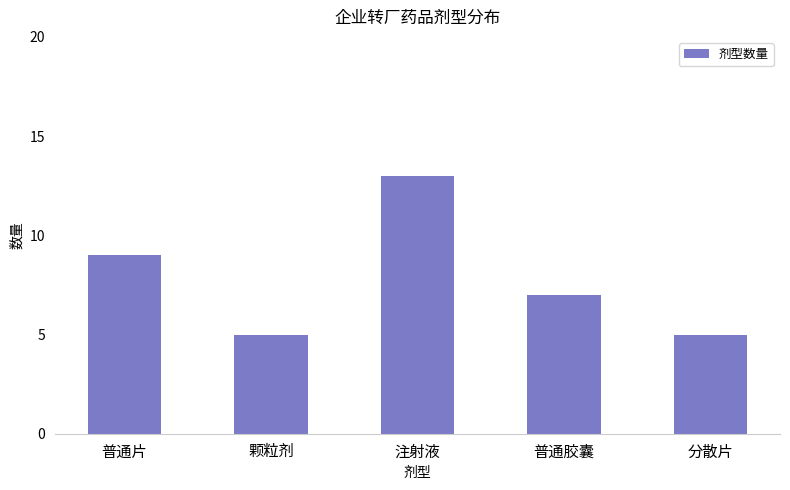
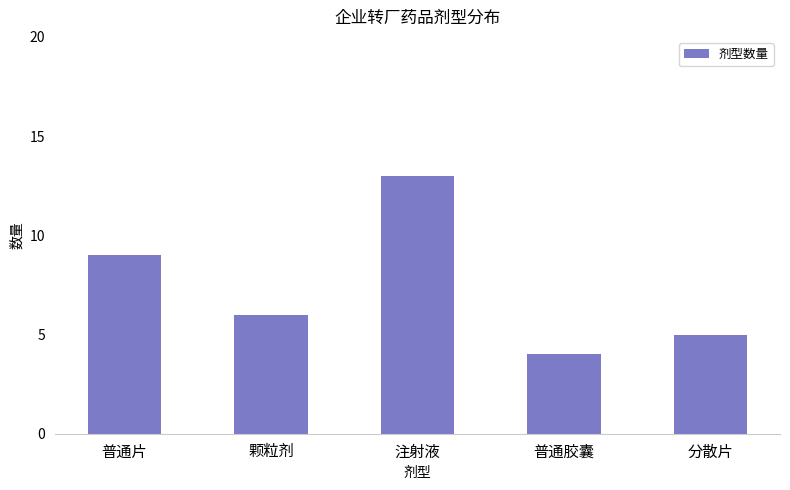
颗粒剂: 5 -> 6
普通胶囊: 7 -> 4
